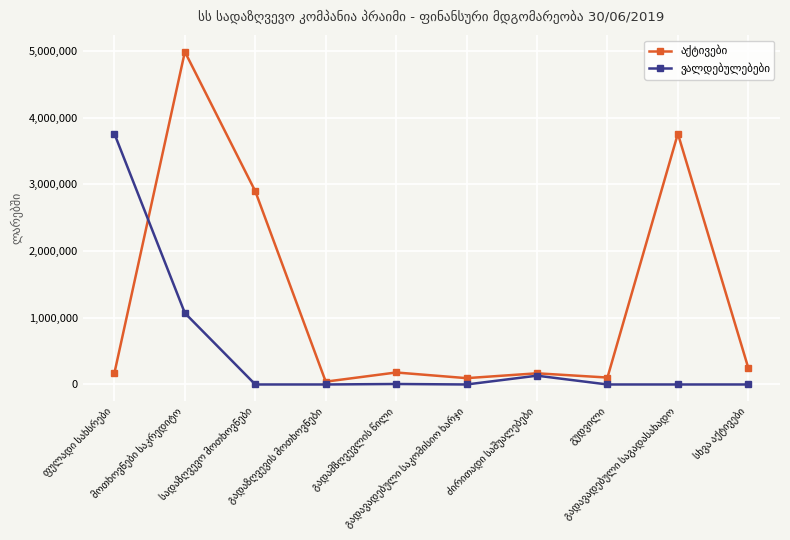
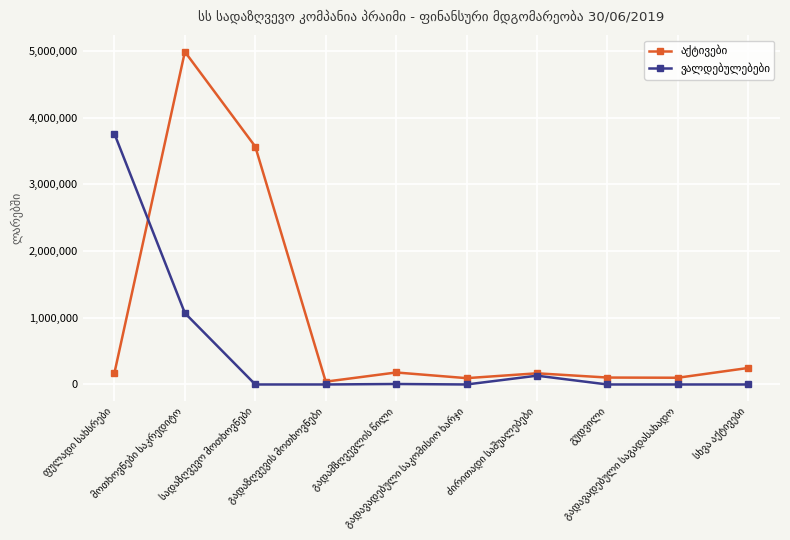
აქტივები, სადაზღვევო მოთხოვნები: 2,900,000 -> 3,600,000
აქტივები, გადავადებული საგადასახადო: 3,800,000 -> 100,000
